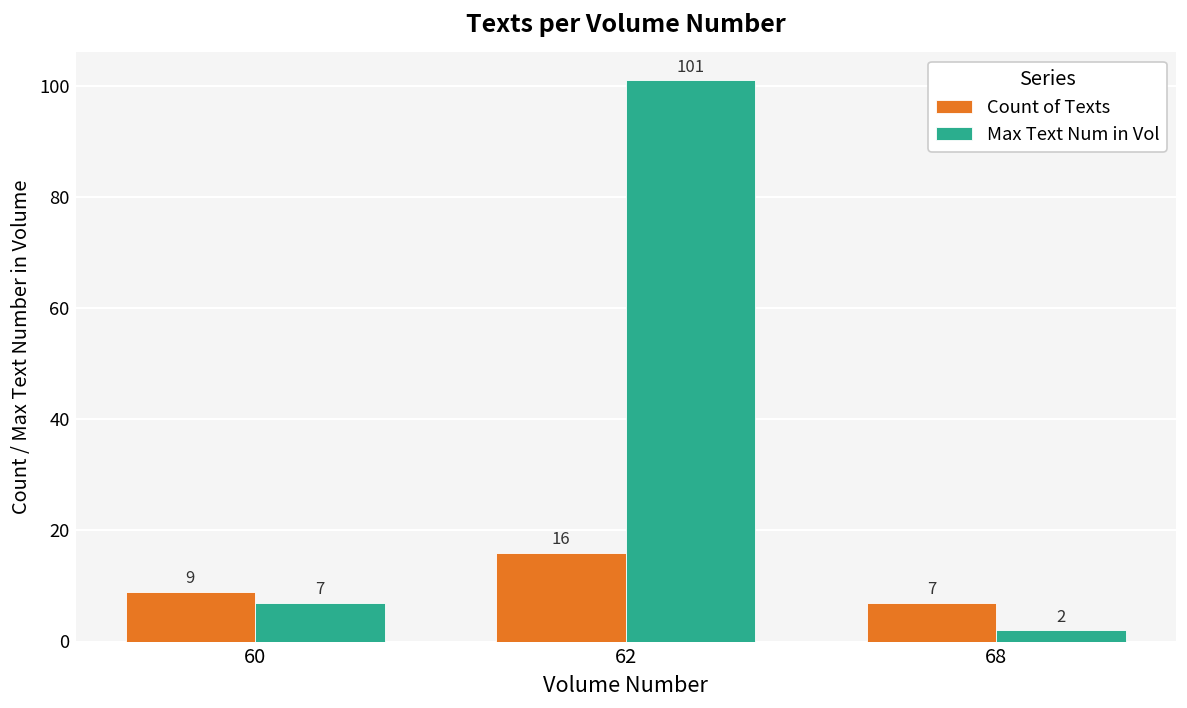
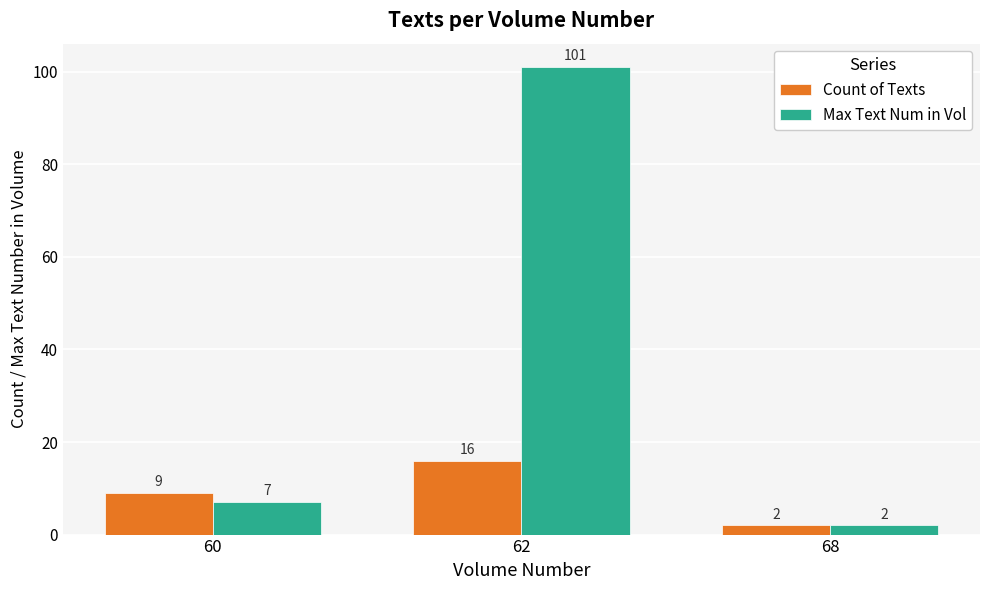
Count of Texts, 68: 7 -> 2
